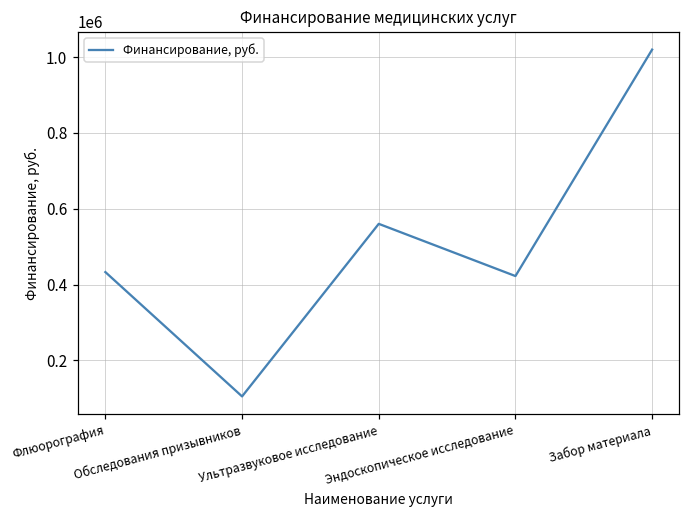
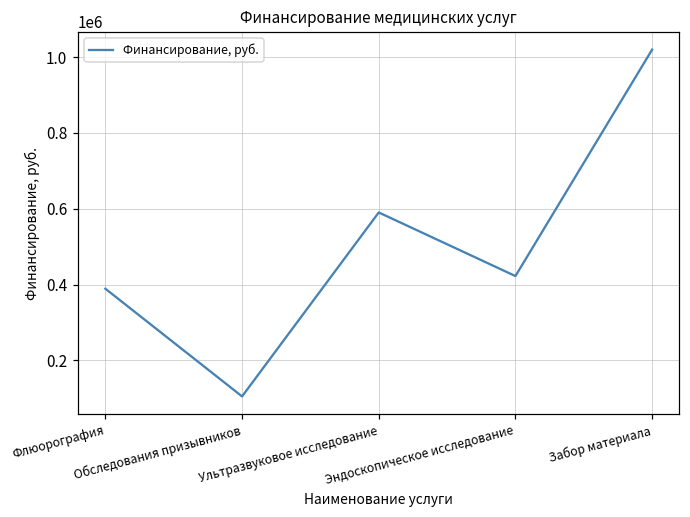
Флюорография: 430000 -> 390000
Ультразвуковое исследование: 560000 -> 590000
